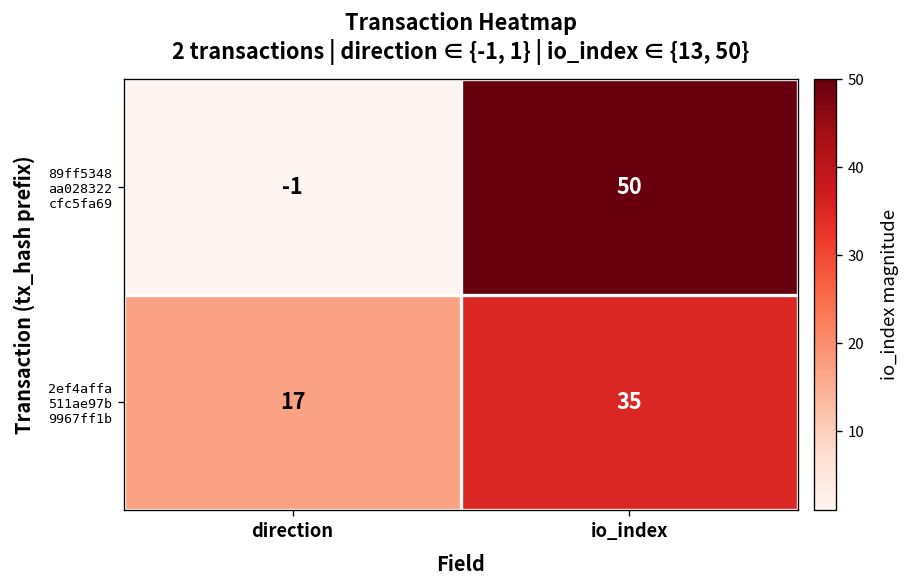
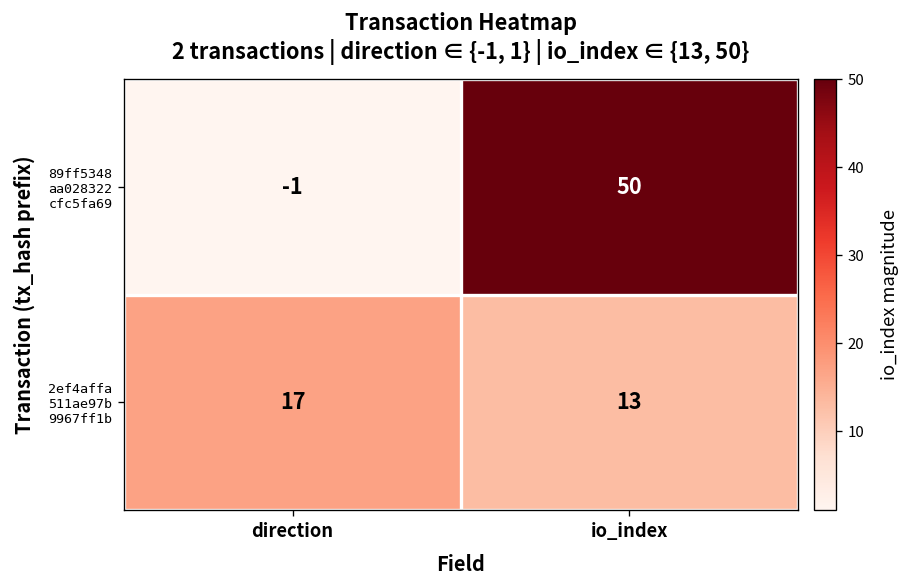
2ef4affa 511ae97b 9967ff1b, io_index: 35 -> 13
